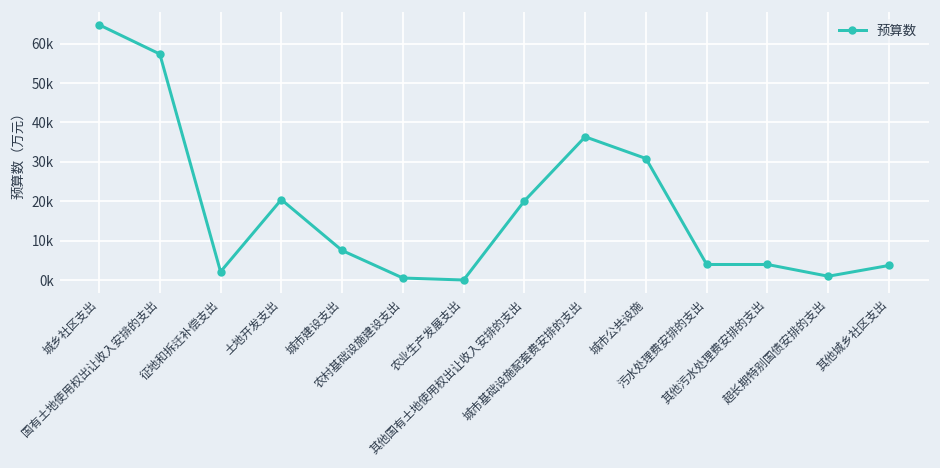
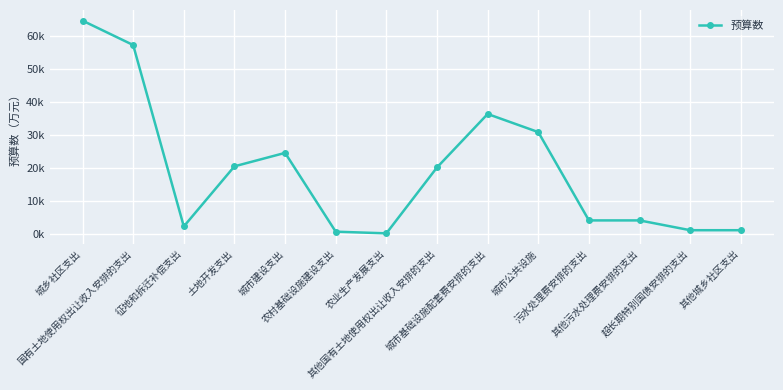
城市建设支出: 8000 -> 25000
其他城乡社区支出: 4000 -> 1000
